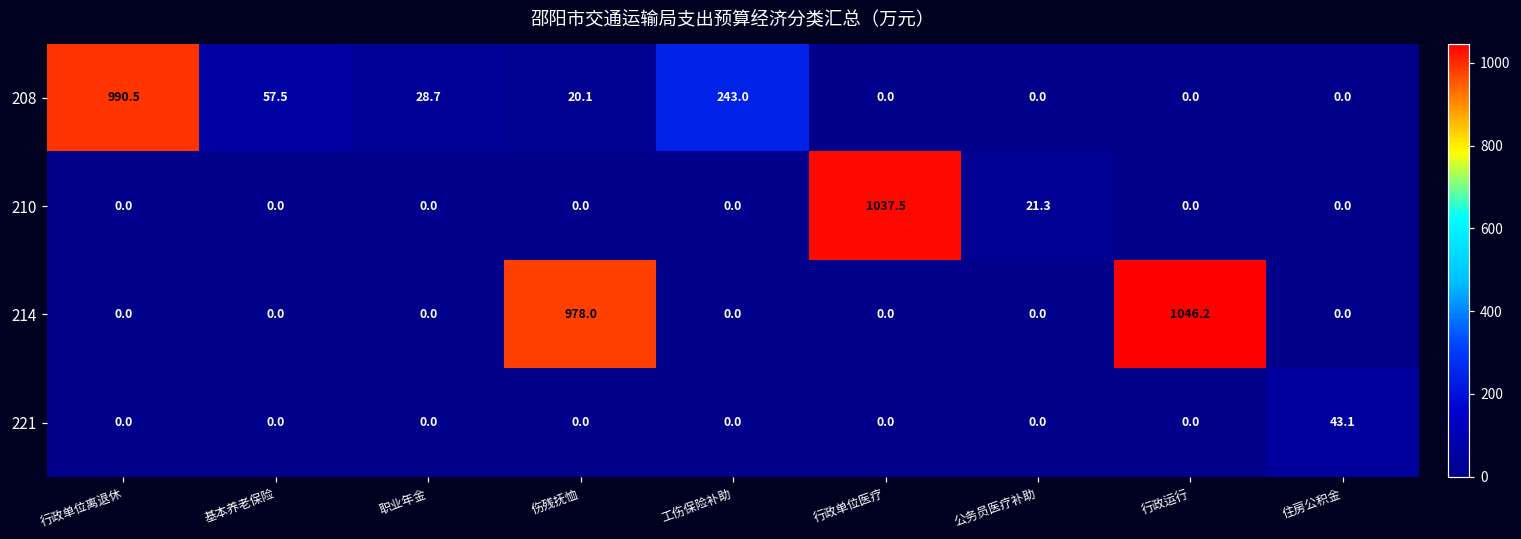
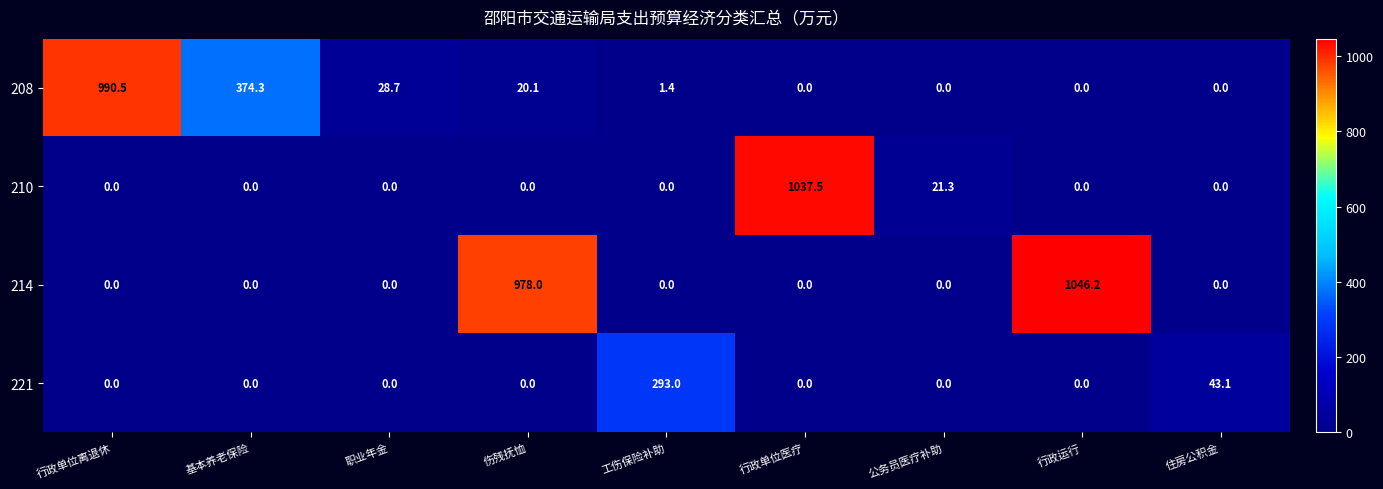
208, 基本养老保险: 57.5 -> 374.3
208, 工伤保险补助: 243.0 -> 1.4
221, 工伤保险补助: 0.0 -> 293.0
